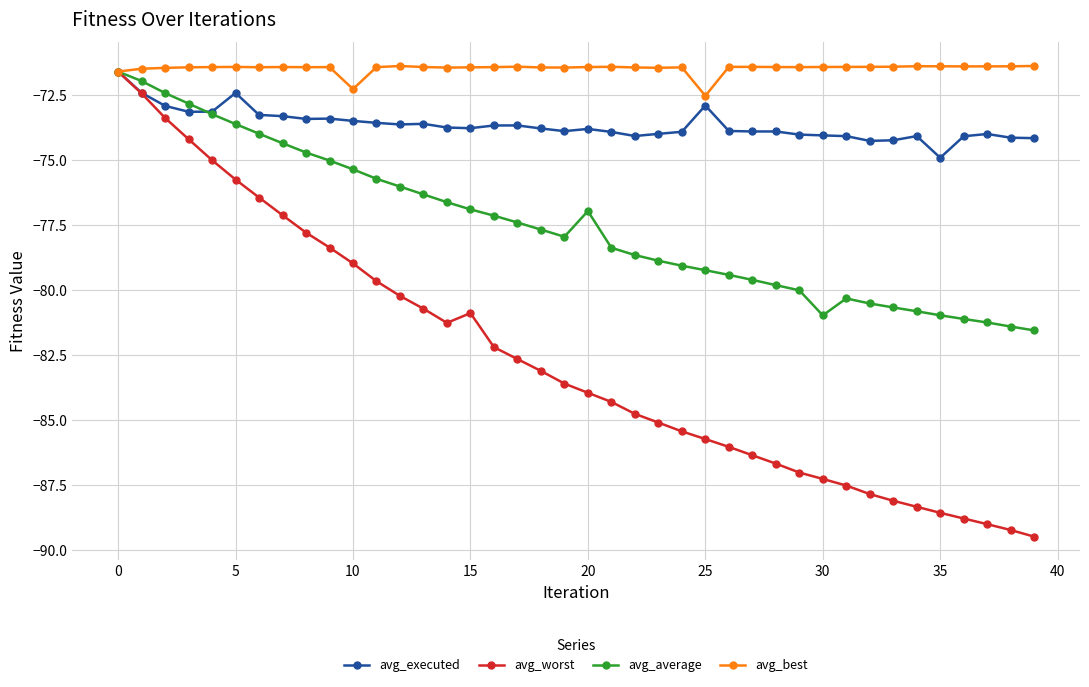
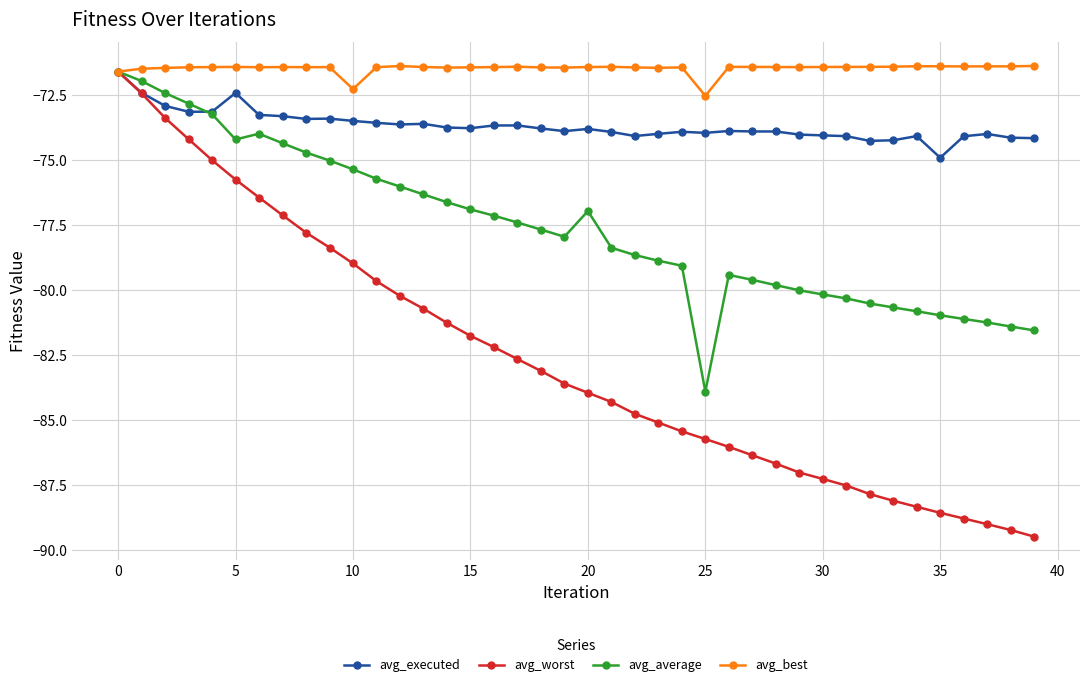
avg_average, 5: -73.6 -> -74.2
avg_worst, 15: -80.9 -> -81.8
avg_executed, 25: -72.9 -> -74.0
avg_average, 25: -79.2 -> -83.9
avg_average, 30: -81.0 -> -80.2
